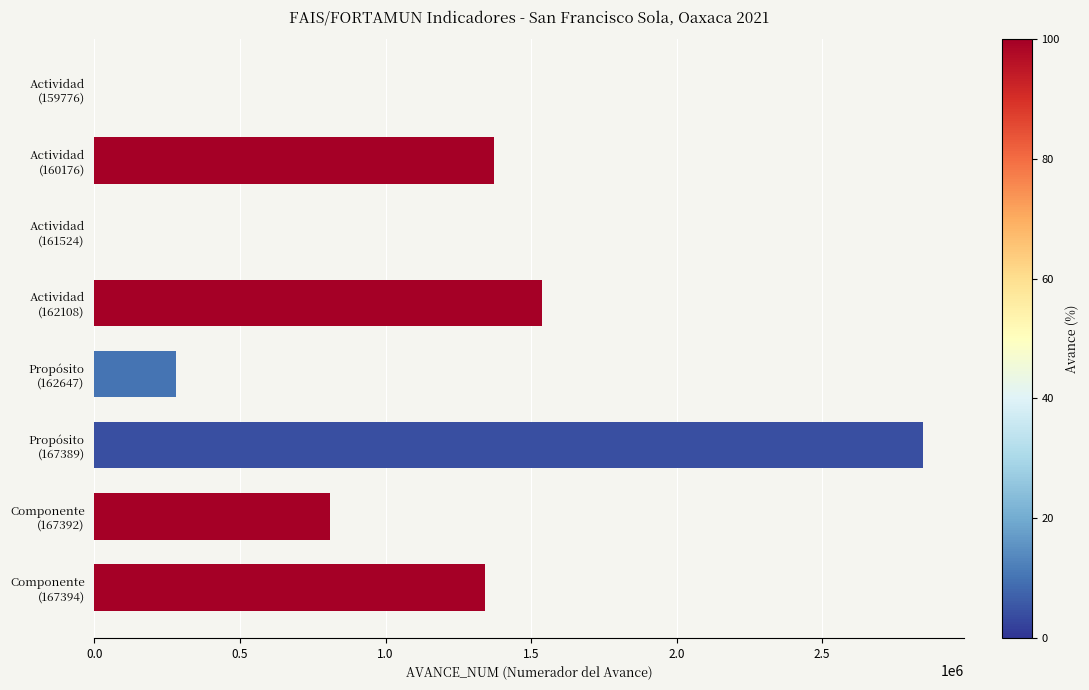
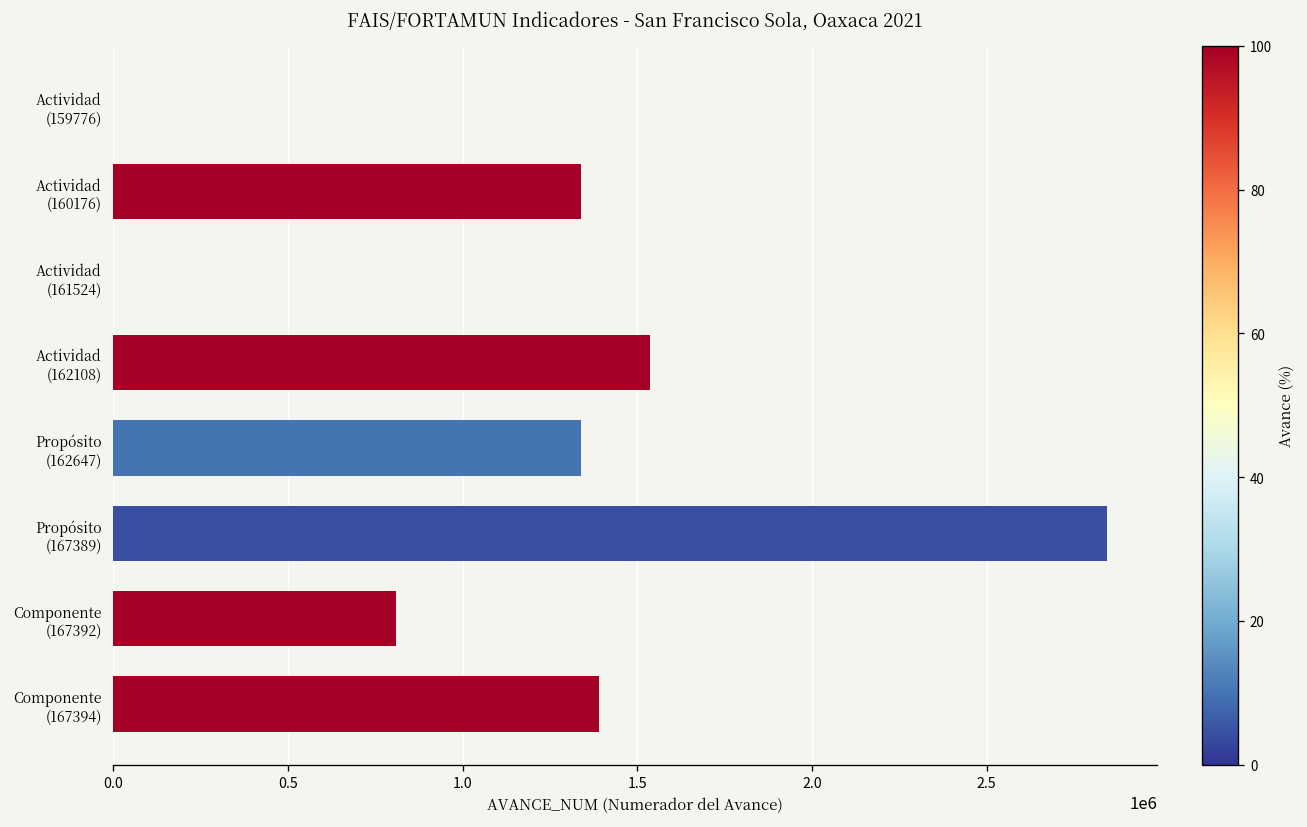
Actividad (160176): 1370000 -> 1340000
Propósito (162647): 280000 -> 1340000
Componente (167394): 1340000 -> 1390000
